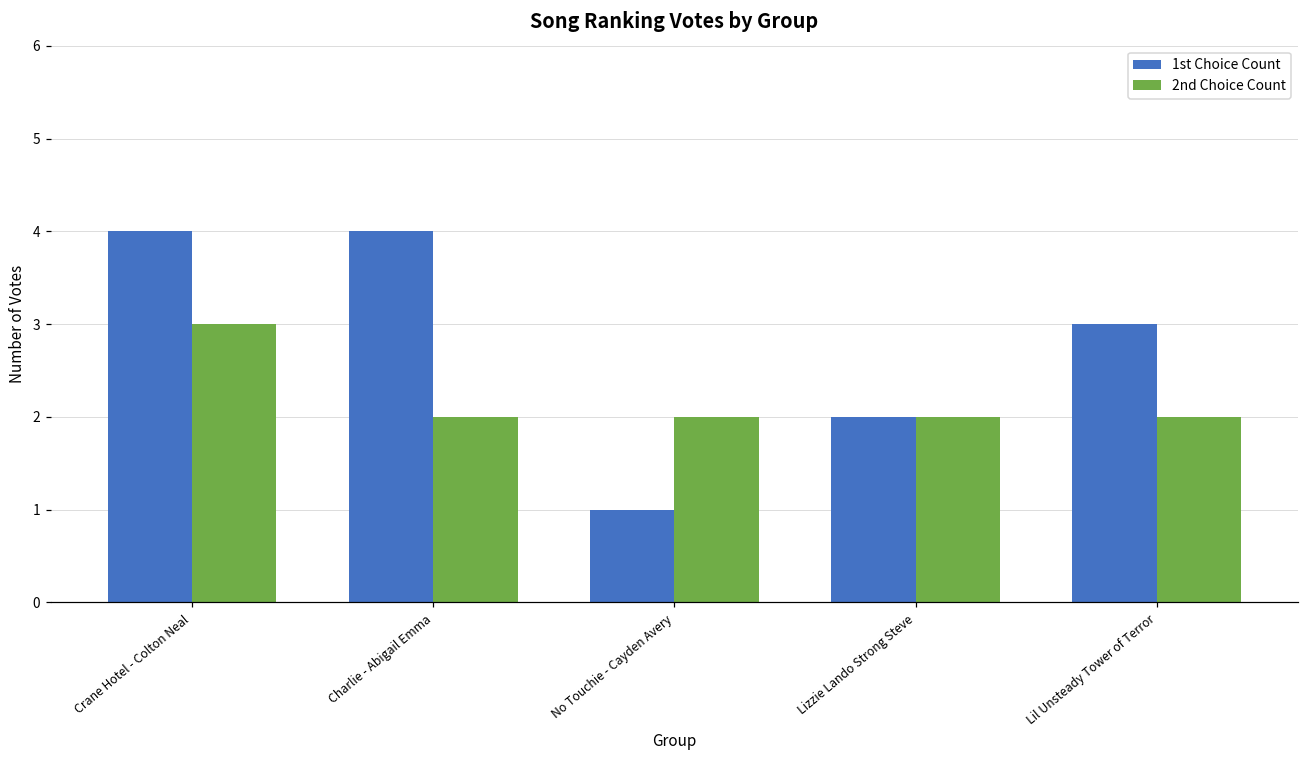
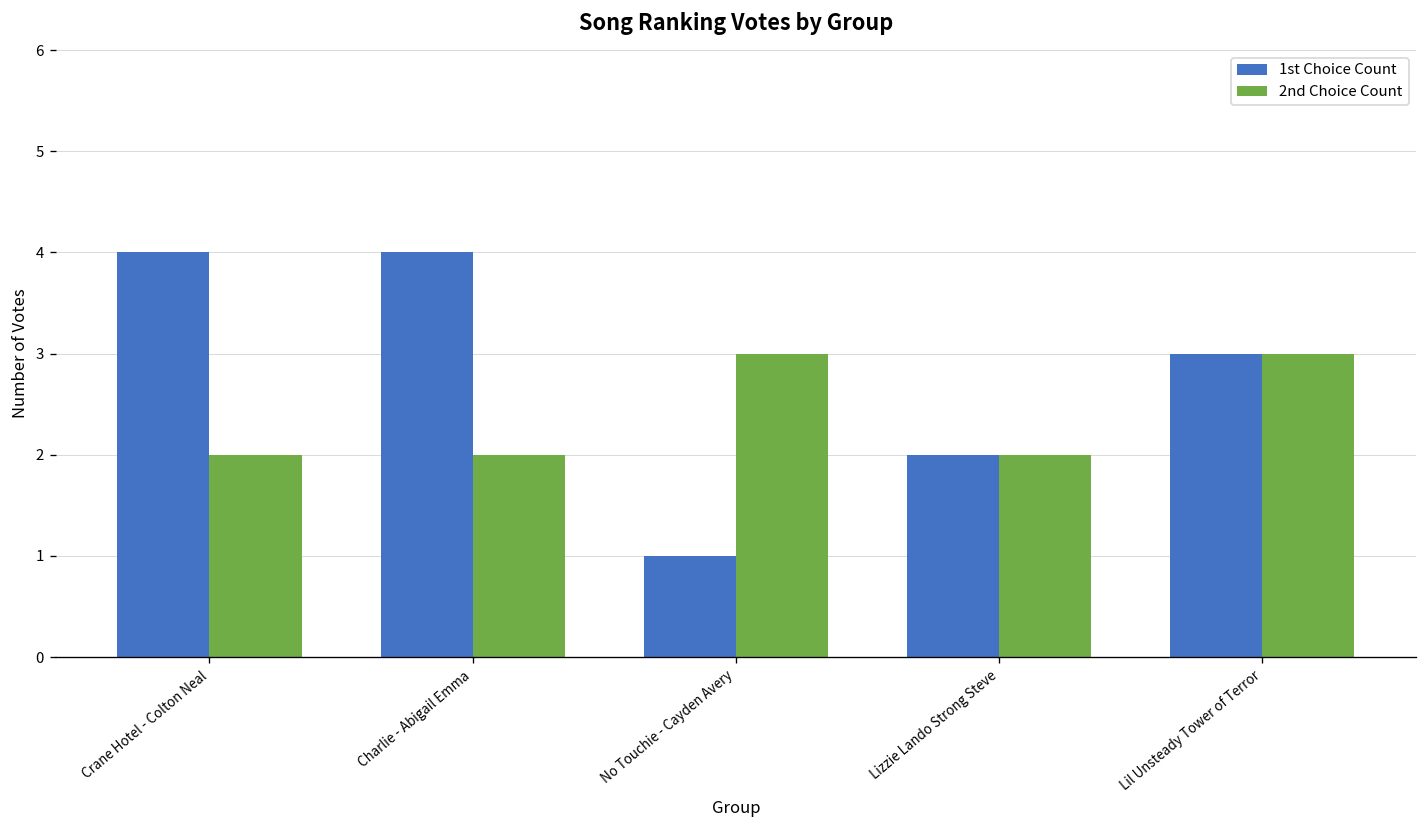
2nd Choice Count, Crane Hotel - Colton Neal: 3 -> 2
2nd Choice Count, No Touchie - Cayden Avery: 2 -> 3
2nd Choice Count, Lil Unsteady Tower of Terror: 2 -> 3
